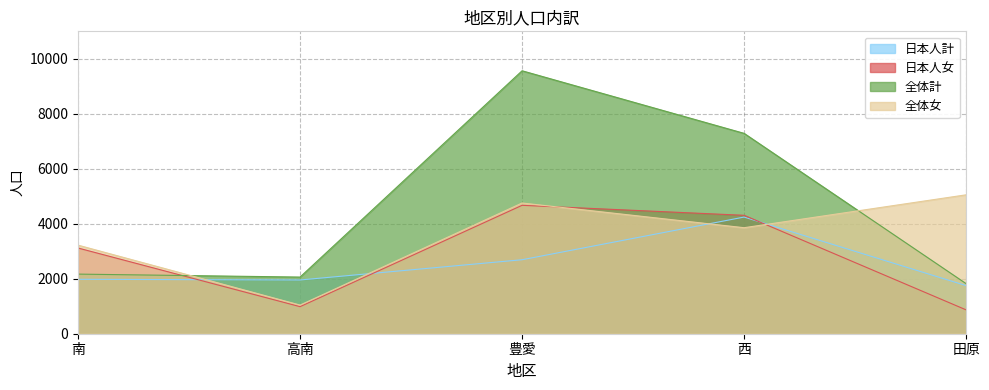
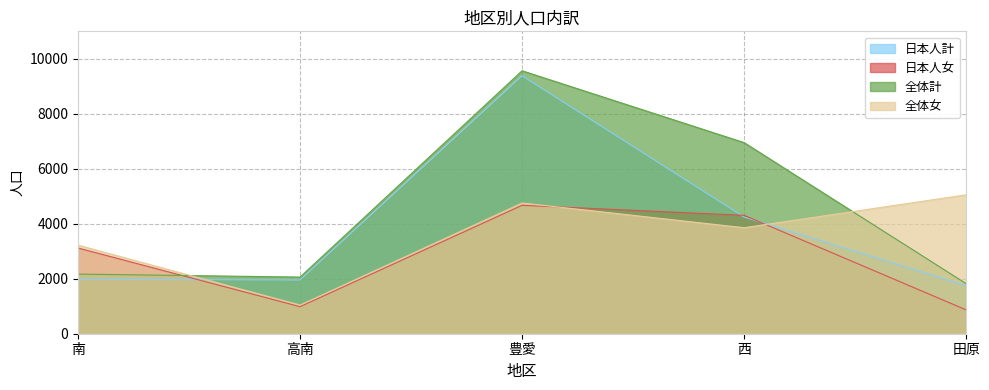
日本人計, 豊愛: 2700 -> 9400
全体計, 西: 7300 -> 7000
